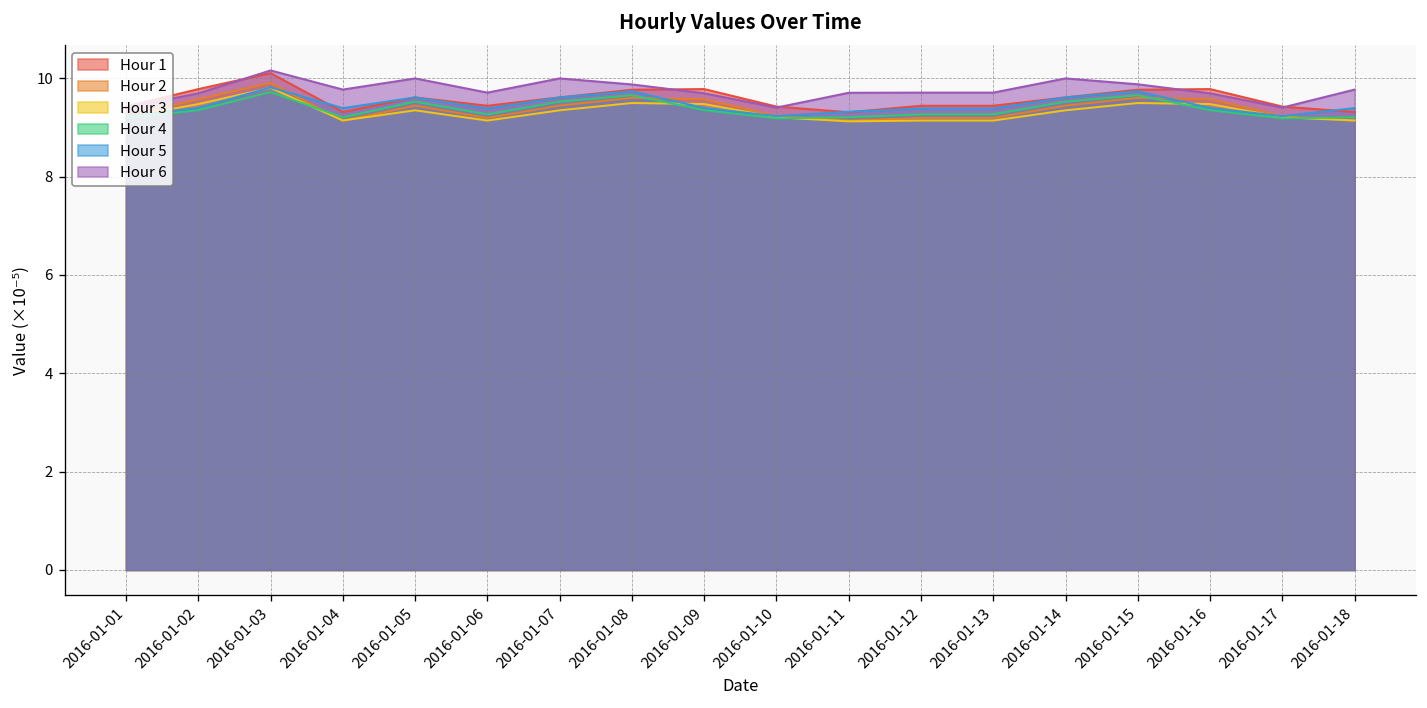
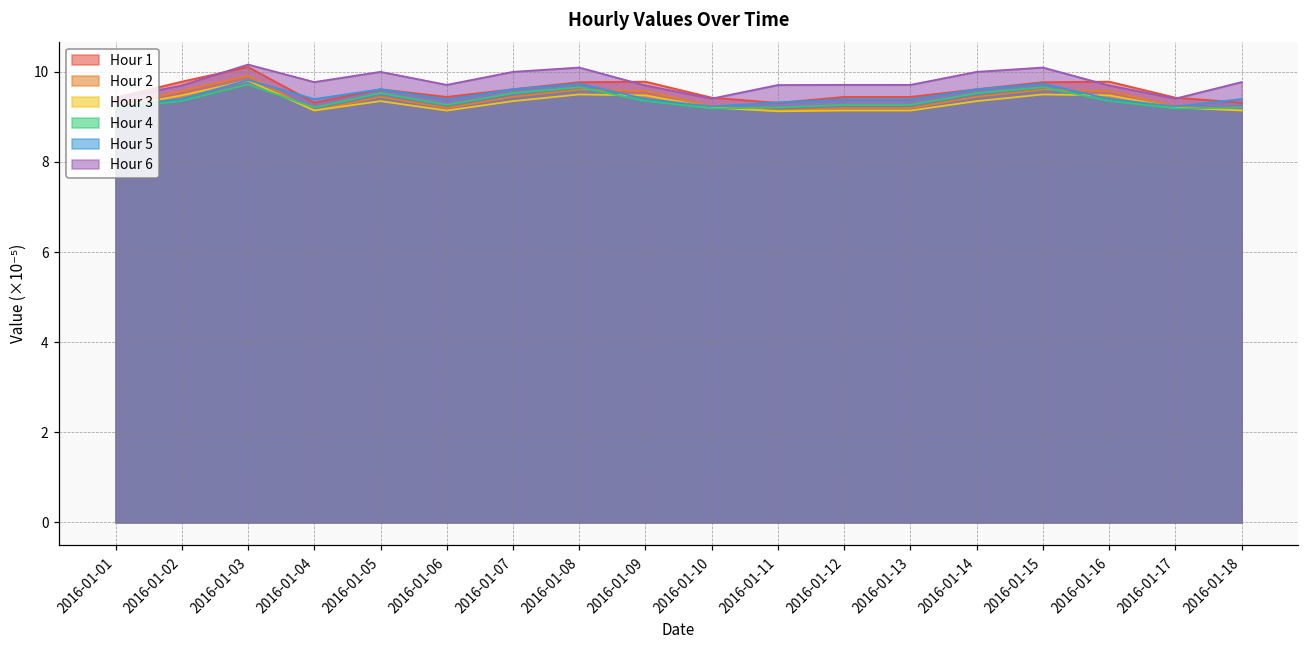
Hour 6, 2016-01-08: 9.9 -> 10.1
Hour 6, 2016-01-15: 9.9 -> 10.1
